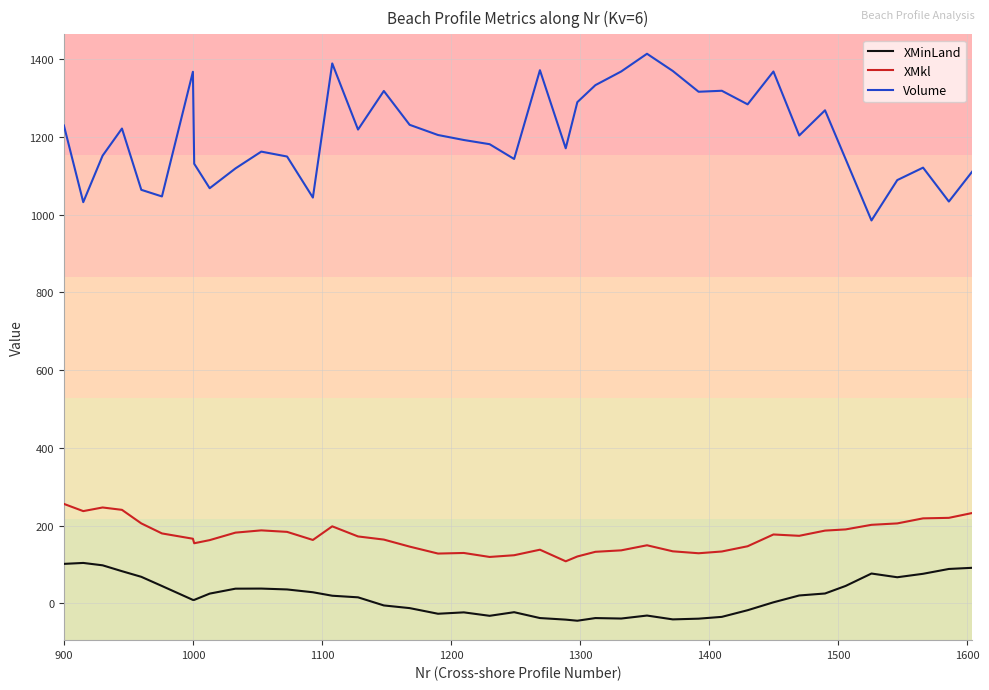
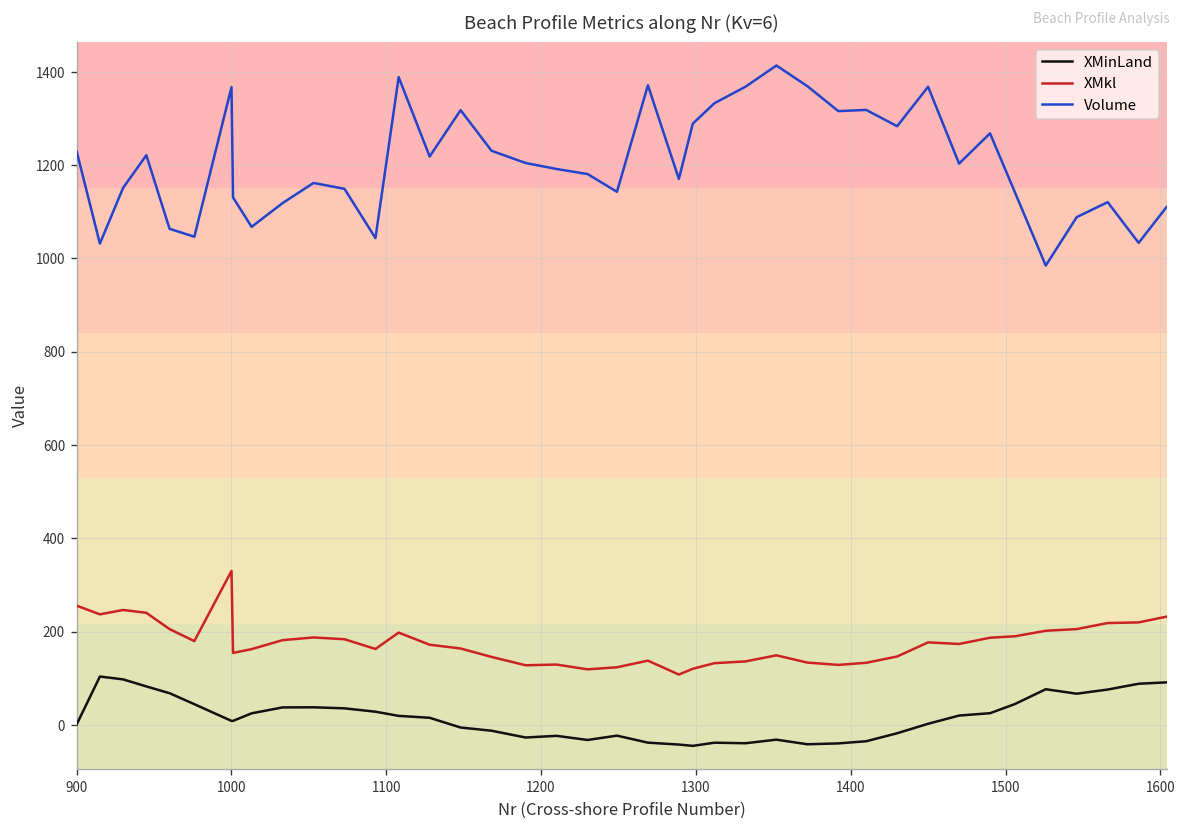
XMinLand, 900: 100 -> 0
XMkl, 1000: 170 -> 330
